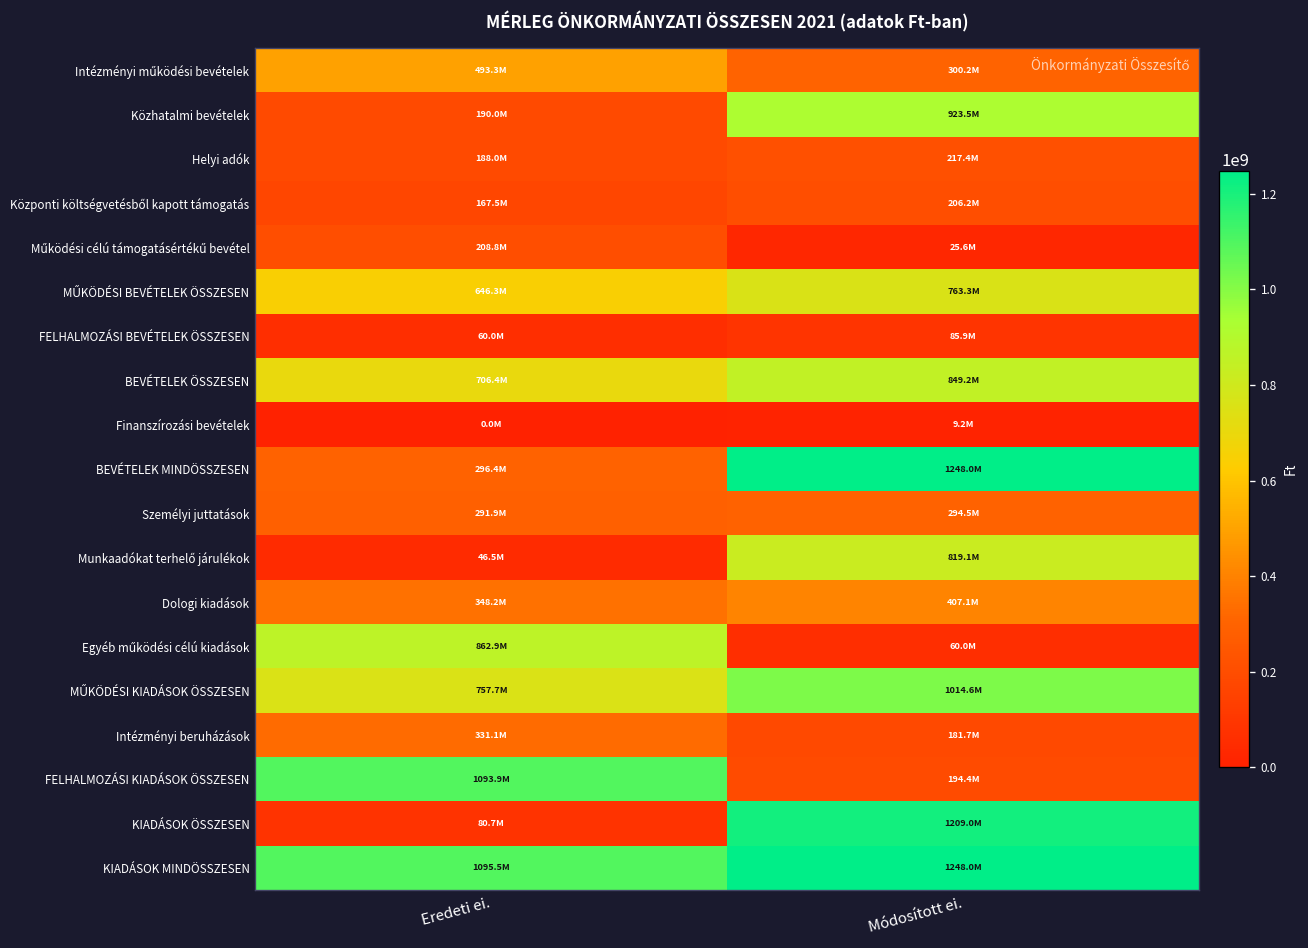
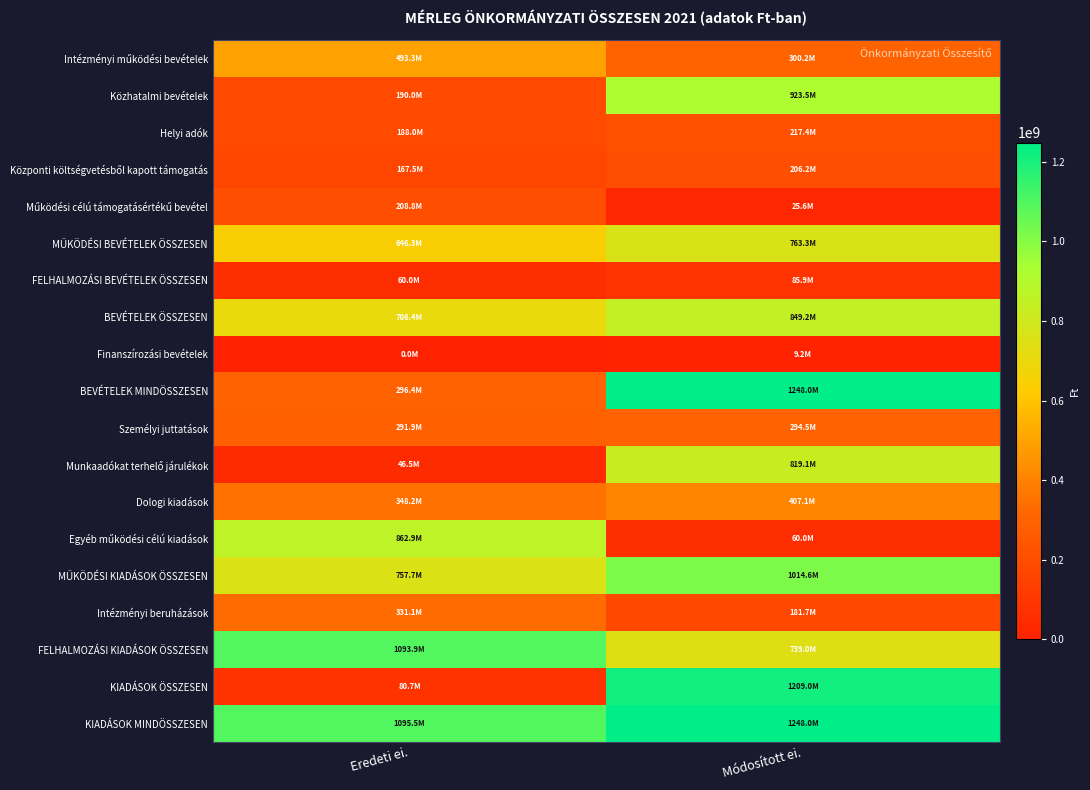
FELHALMOZÁSI KIADÁSOK ÖSSZESEN, Módosított ei.: 194.4M -> 739.0M
